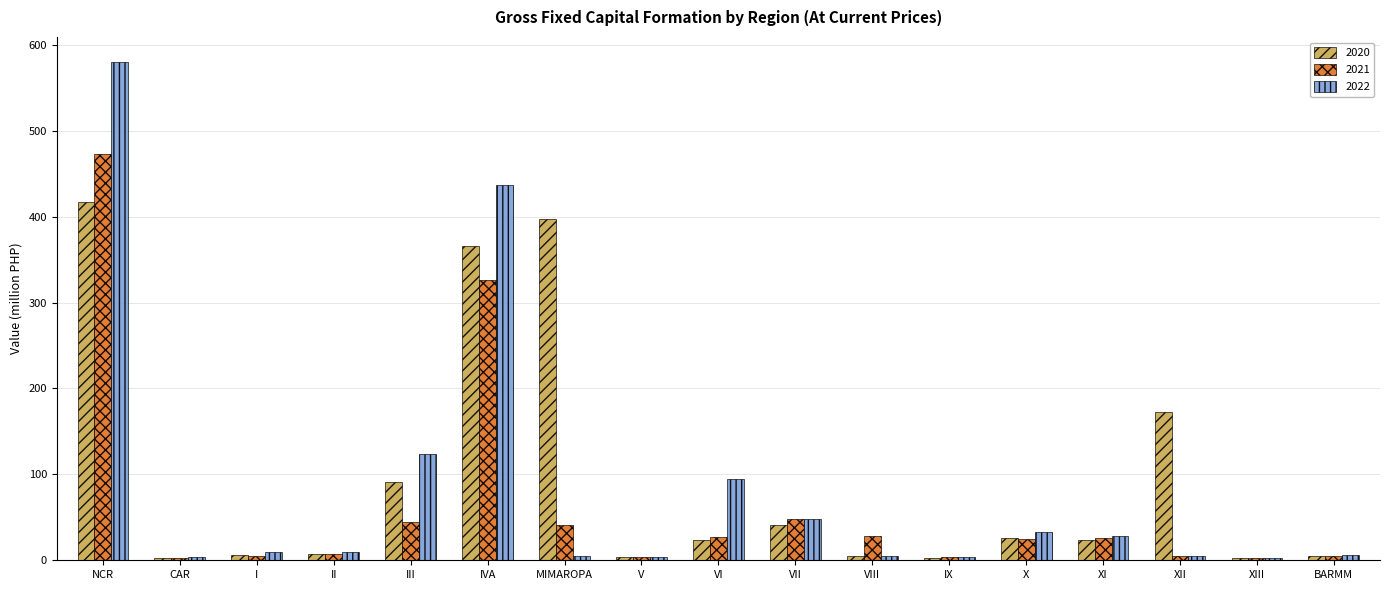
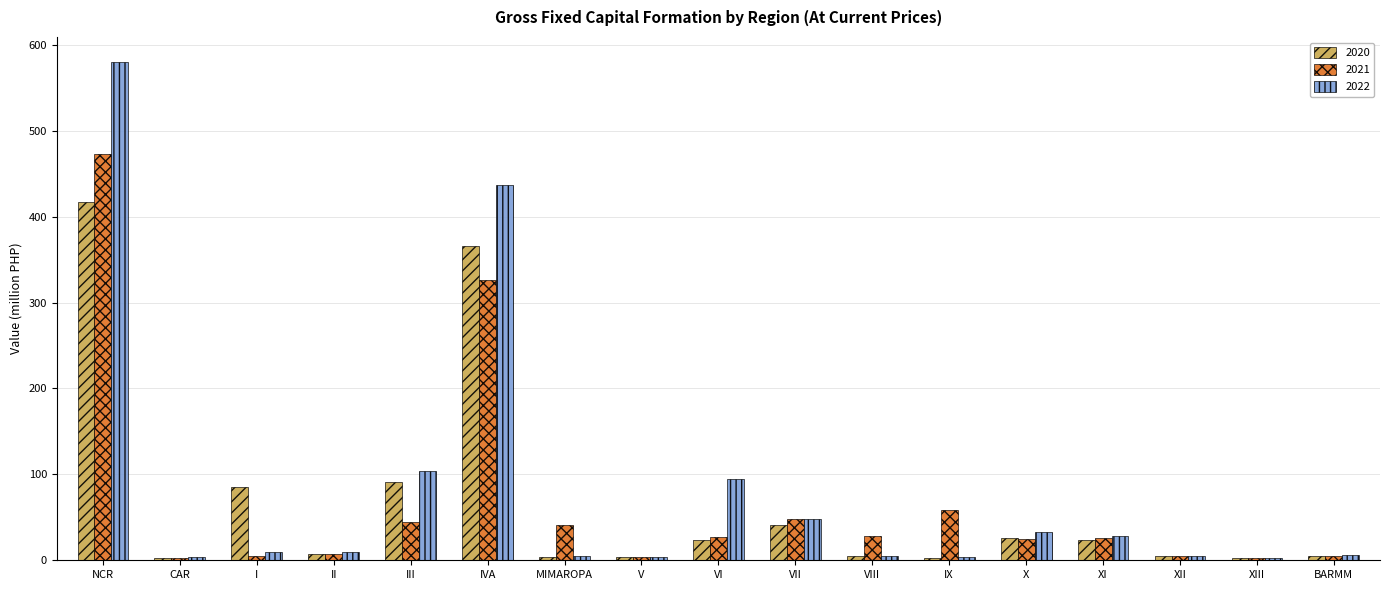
2020, I: 10 -> 80
2022, III: 120 -> 100
2020, MIMAROPA: 400 -> 0
2021, IX: 0 -> 60
2020, XII: 170 -> 10
